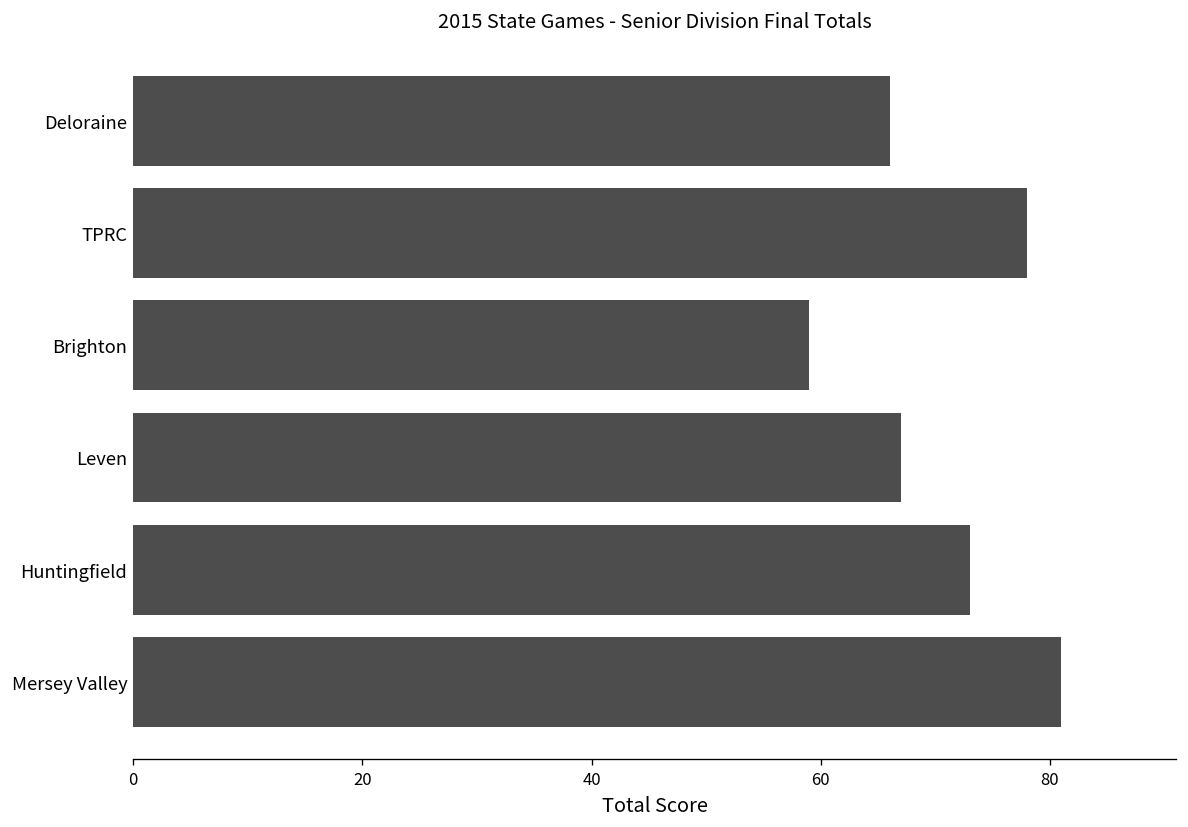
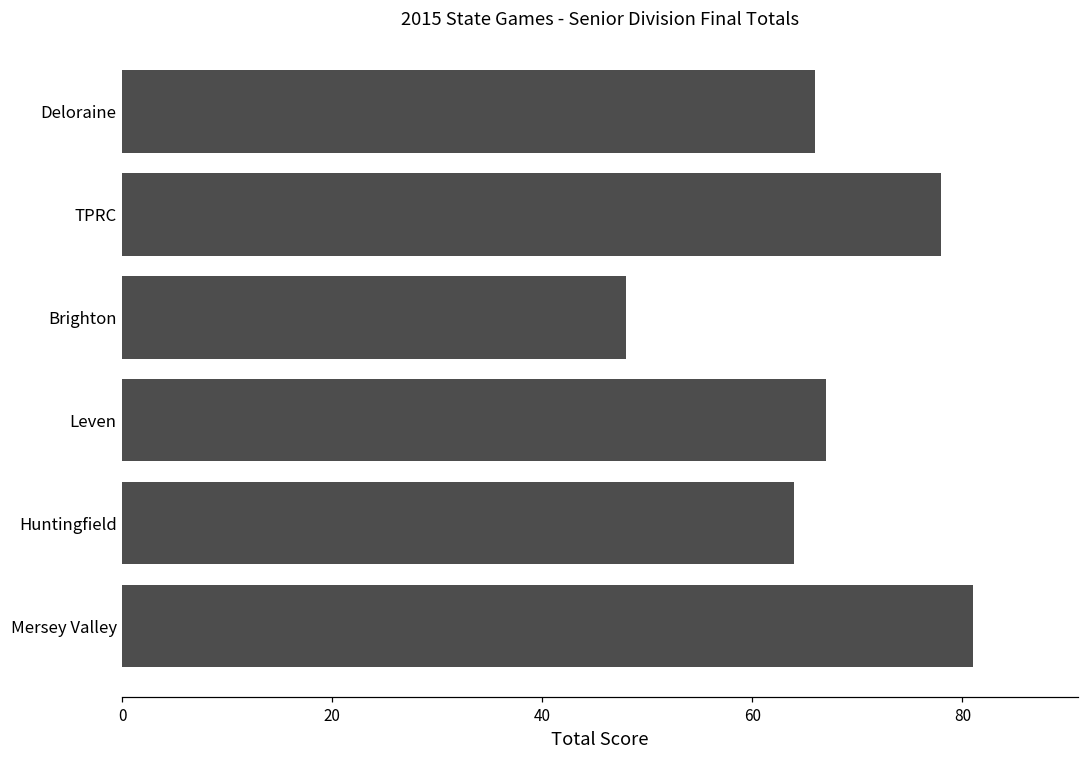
Brighton: 59 -> 48
Huntingfield: 73 -> 64
